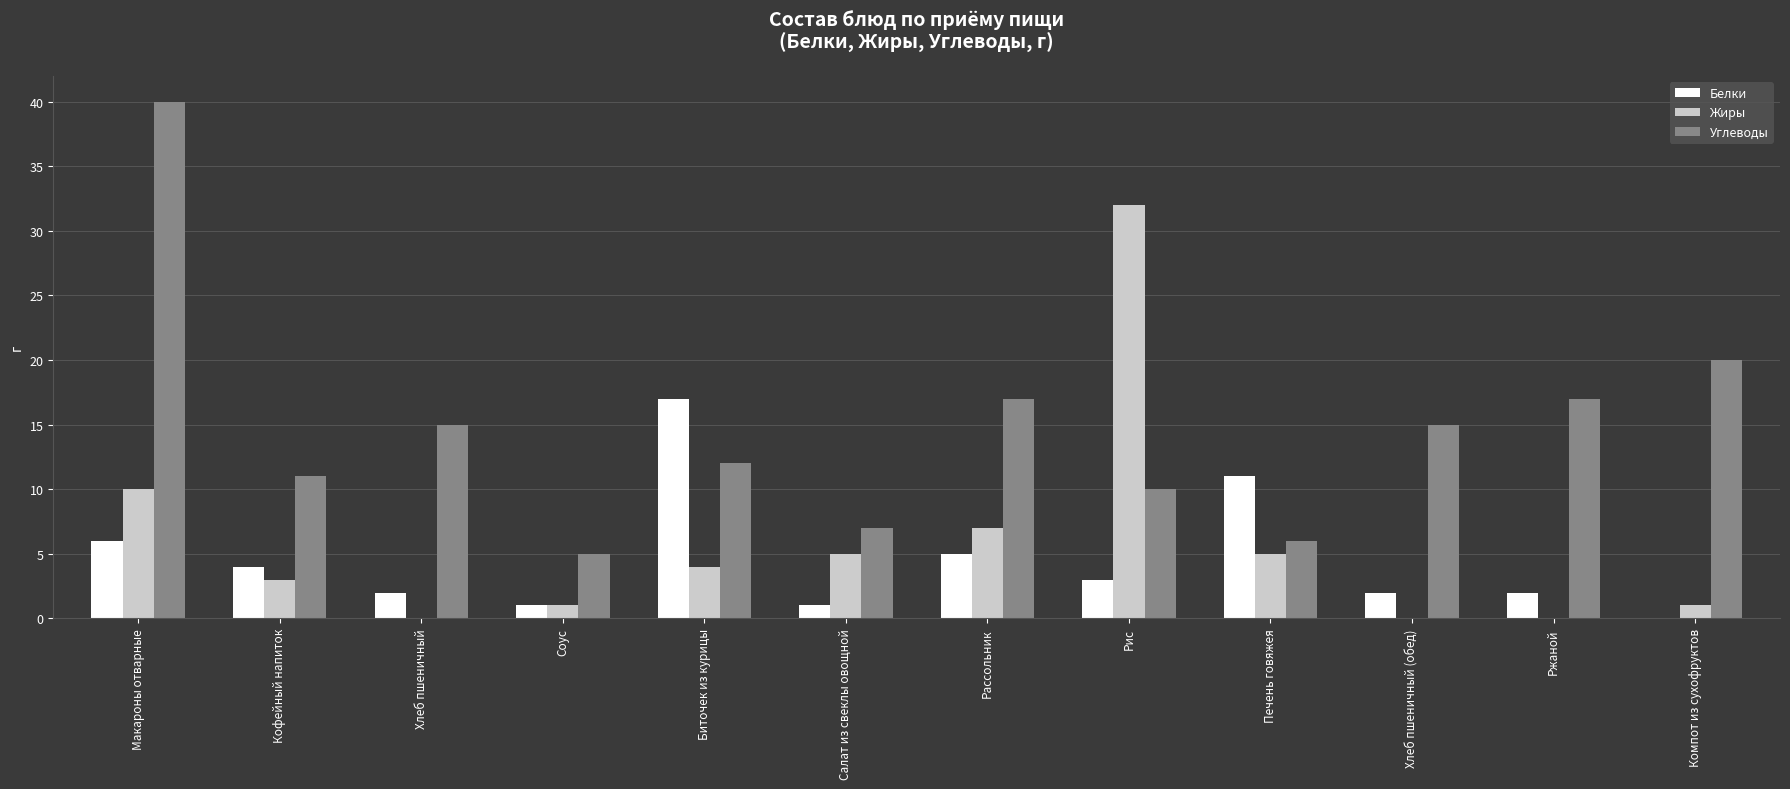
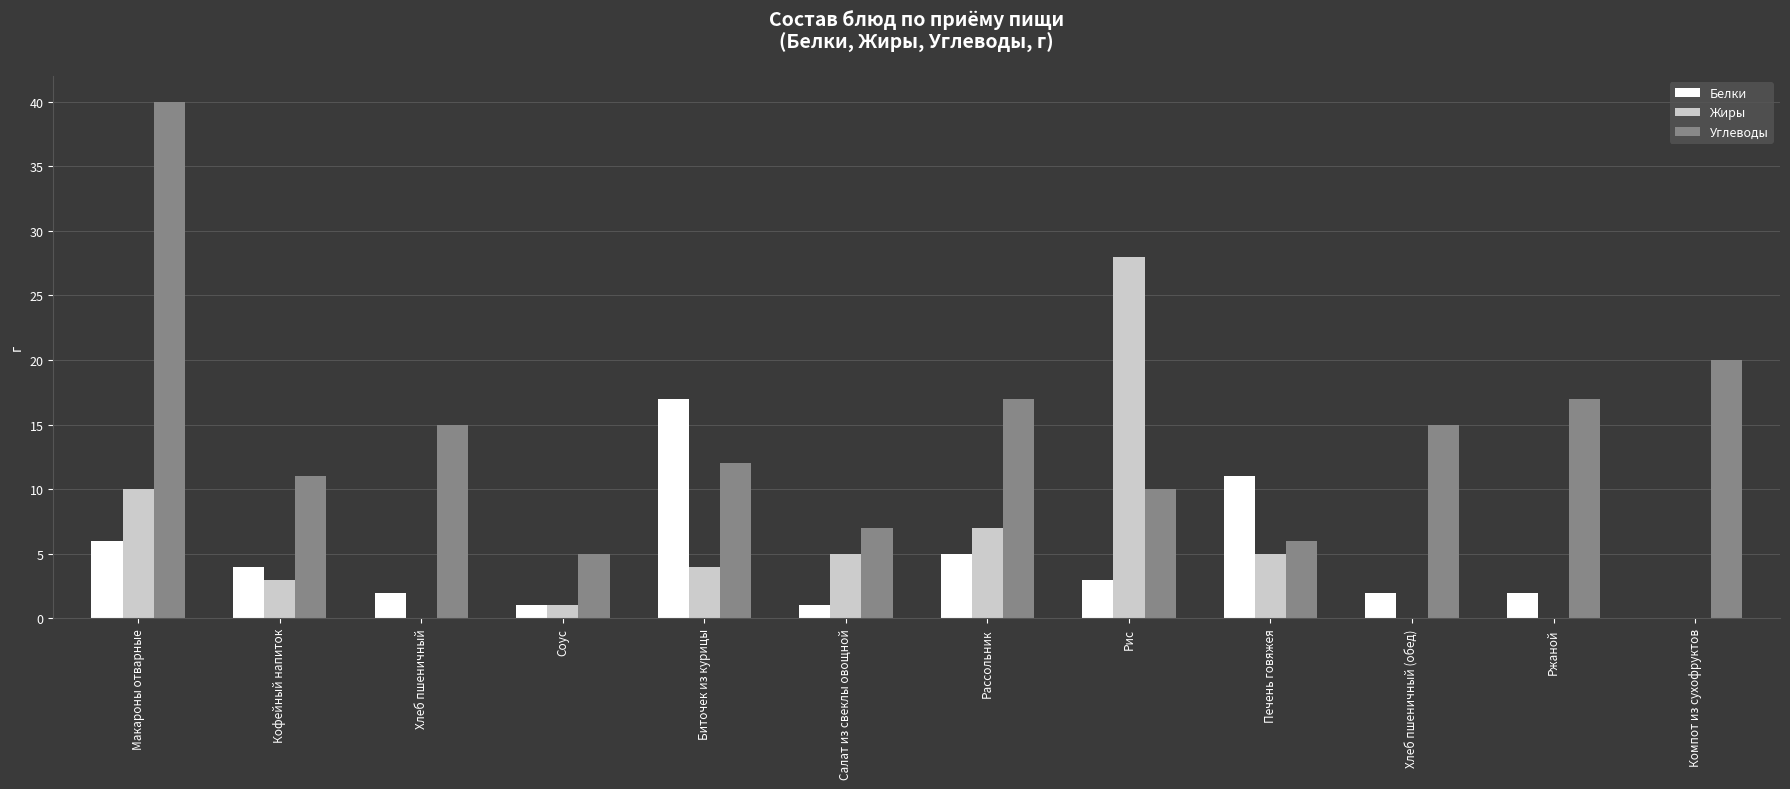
Жиры, Рис: 32 -> 28
Жиры, Компот из сухофруктов: 1 -> 0
